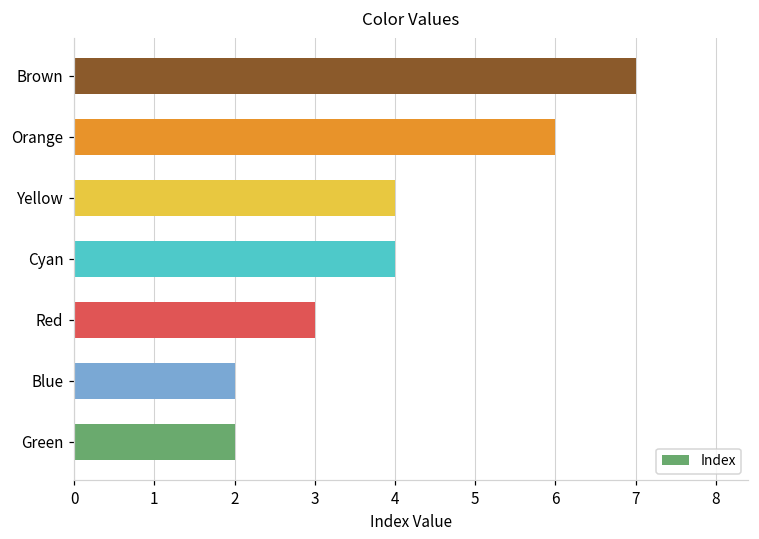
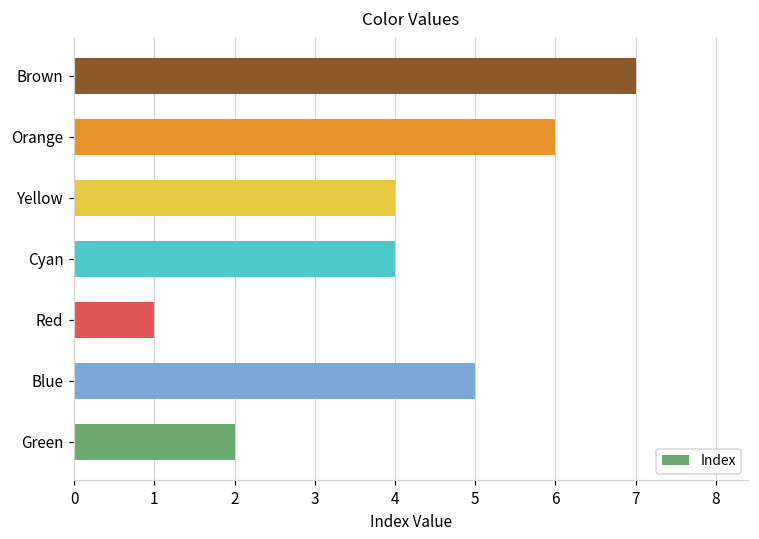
Red: 3 -> 1
Blue: 2 -> 5
